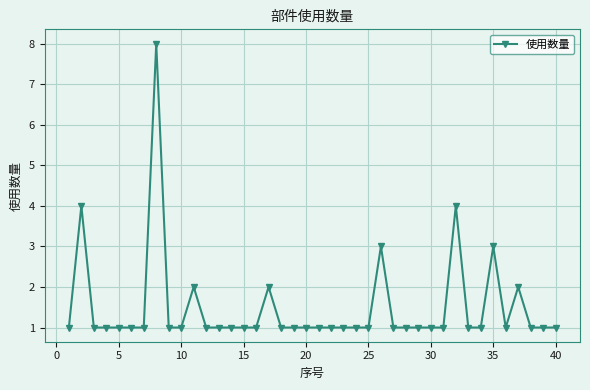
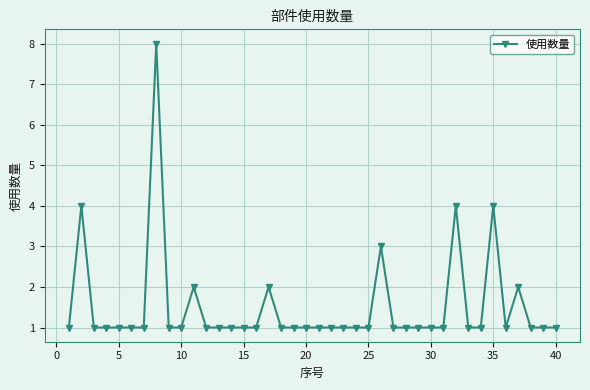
35: 3 -> 4
